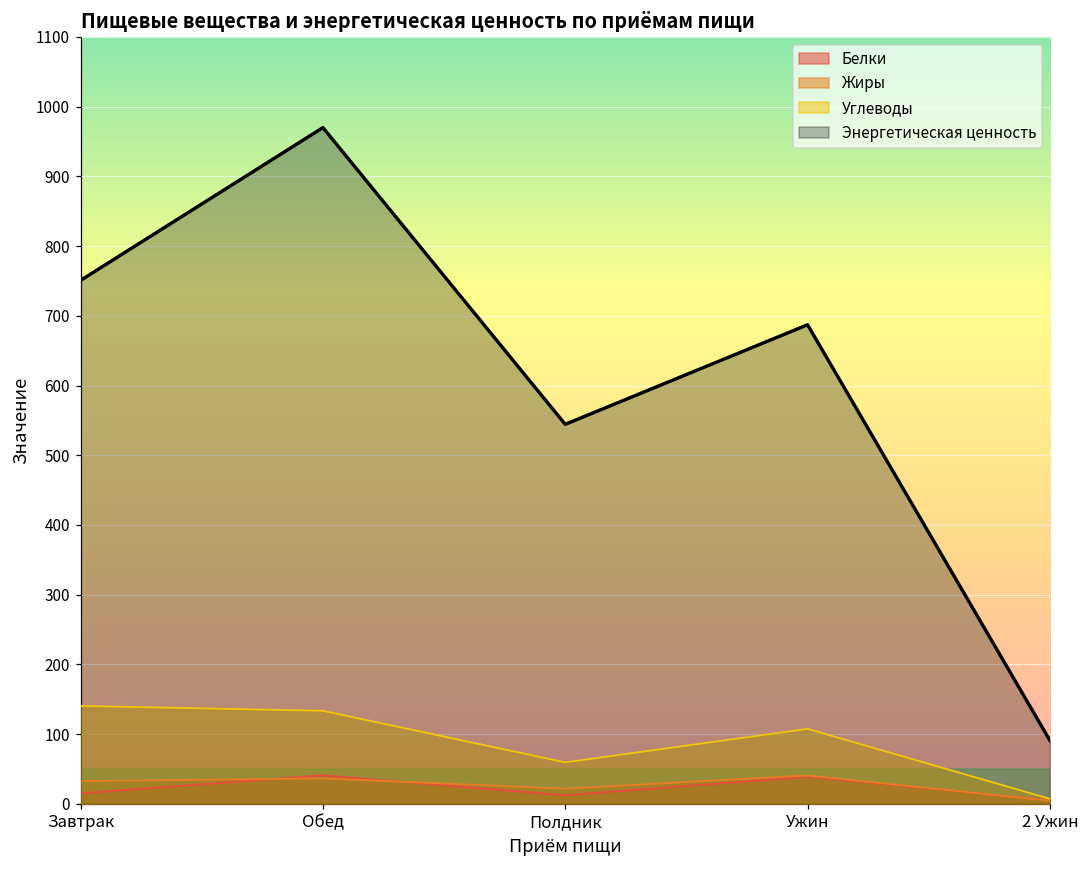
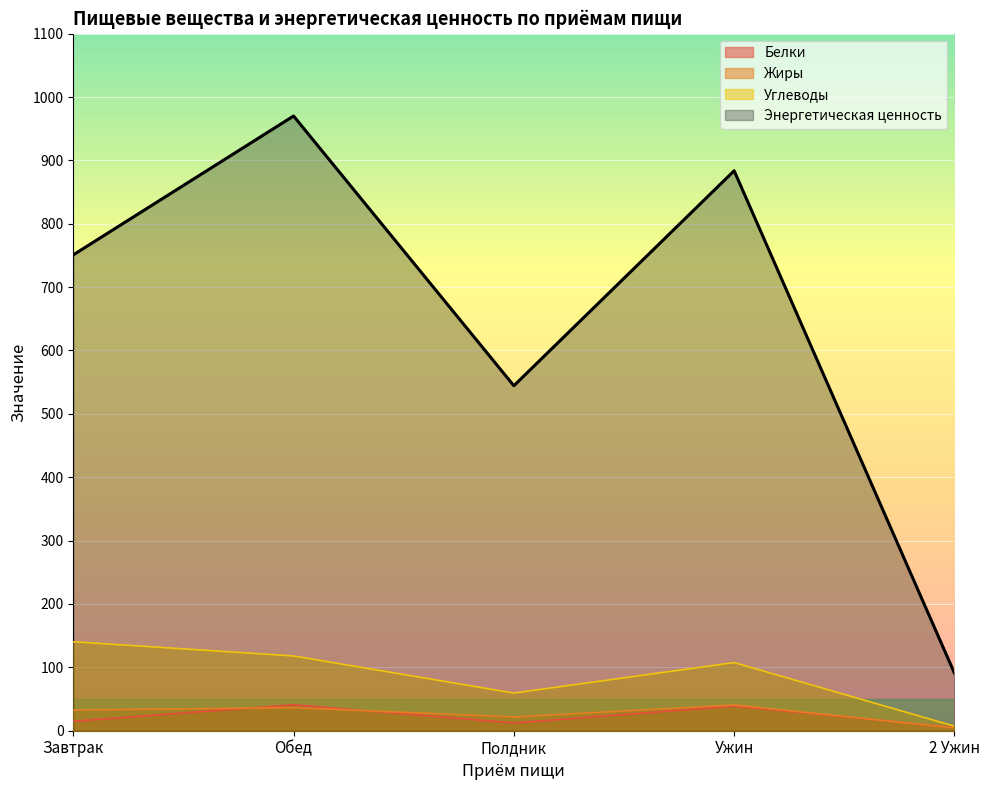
Углеводы, Обед: 130 -> 120
Энергетическая ценность, Ужин: 690 -> 880
